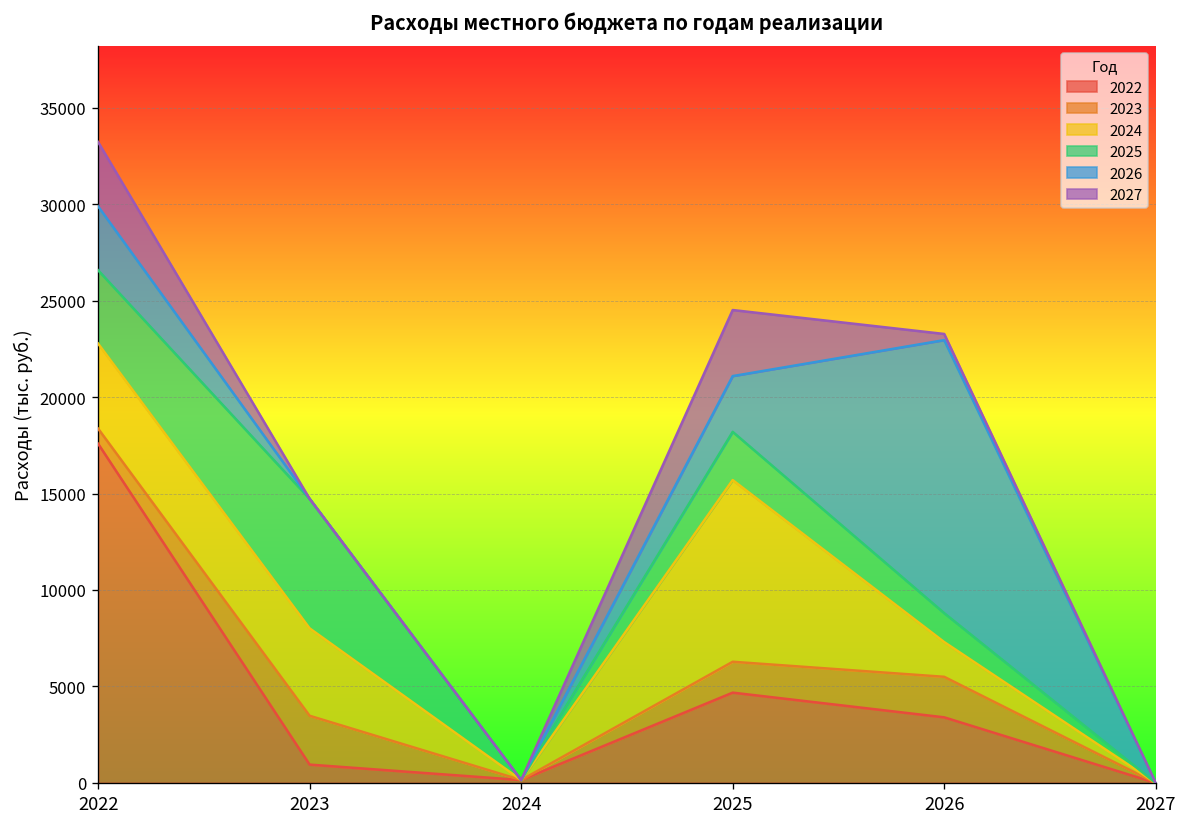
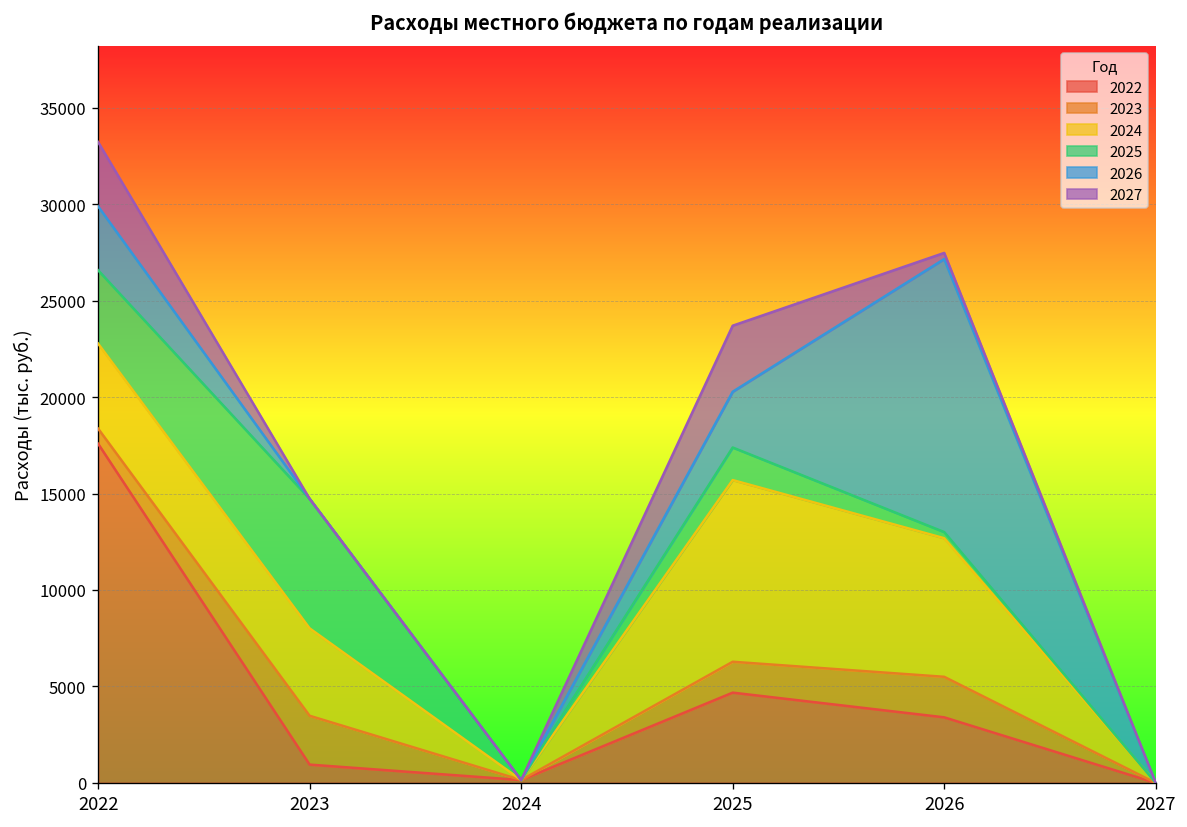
2025, 2025: 2500 -> 1700
2024, 2026: 1800 -> 7200
2025, 2026: 1500 -> 300
